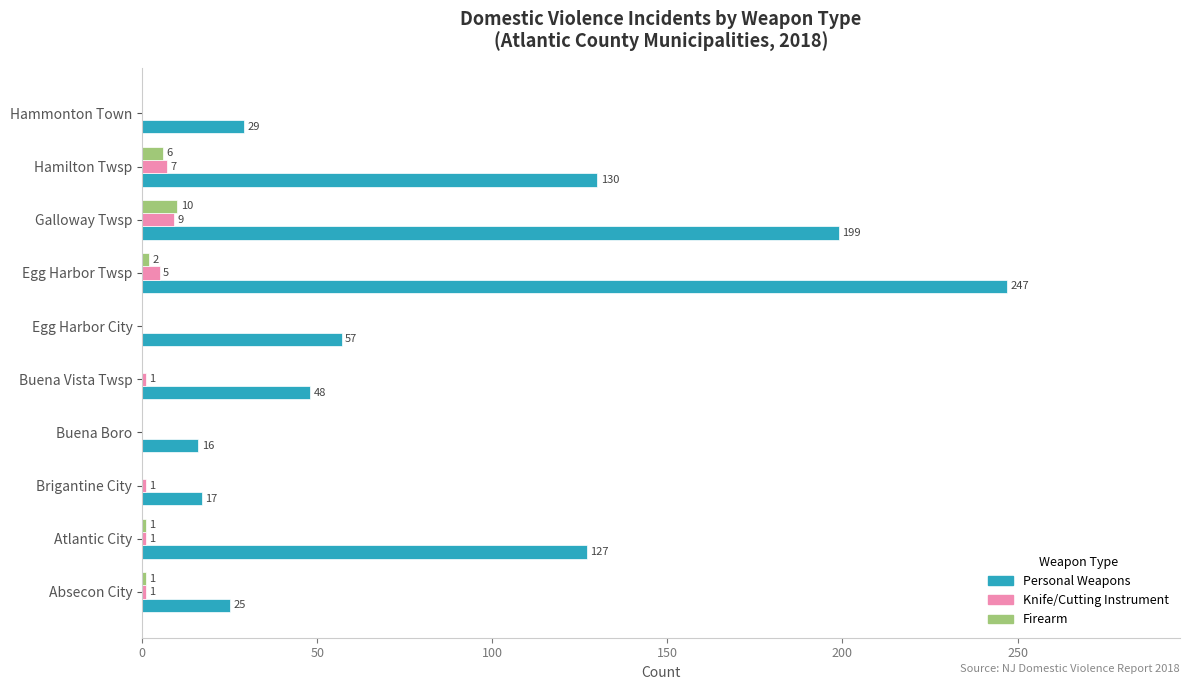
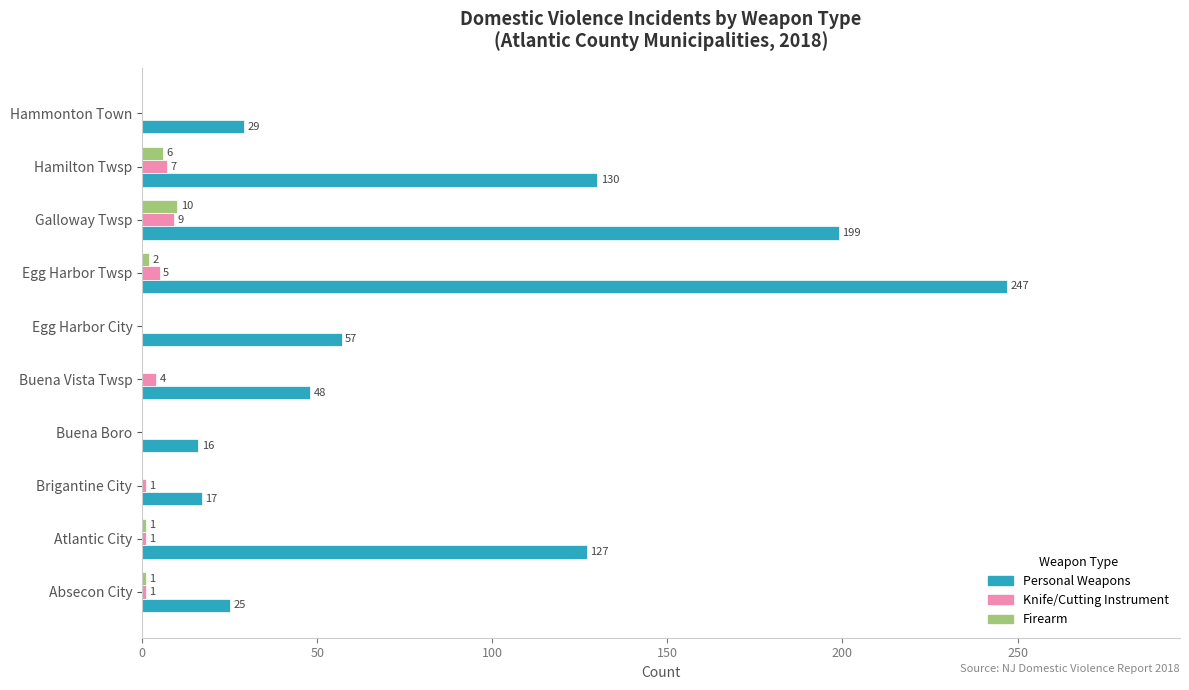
Knife/Cutting Instrument, Buena Vista Twsp: 1 -> 4
